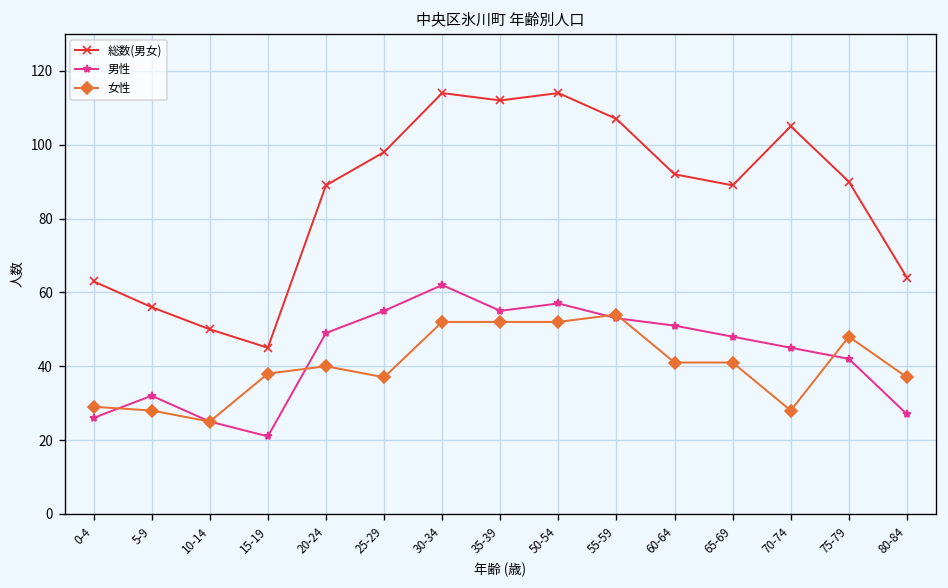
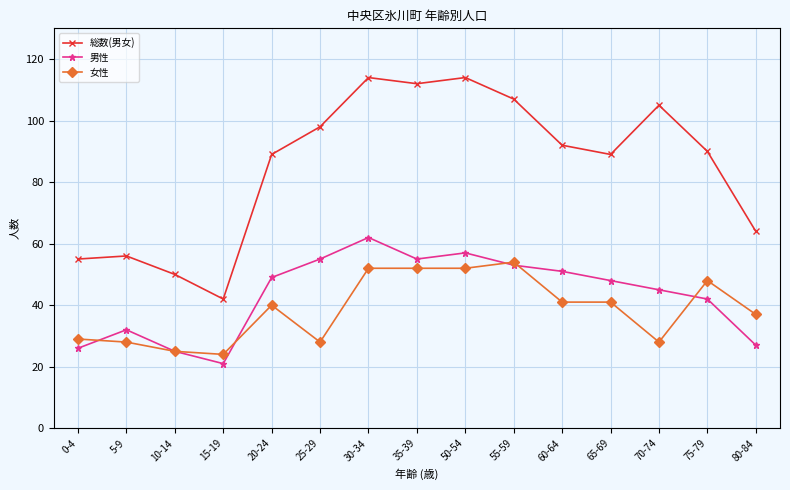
総数(男女), 0-4: 63 -> 55
総数(男女), 15-19: 45 -> 42
女性, 15-19: 38 -> 24
女性, 25-29: 37 -> 28
